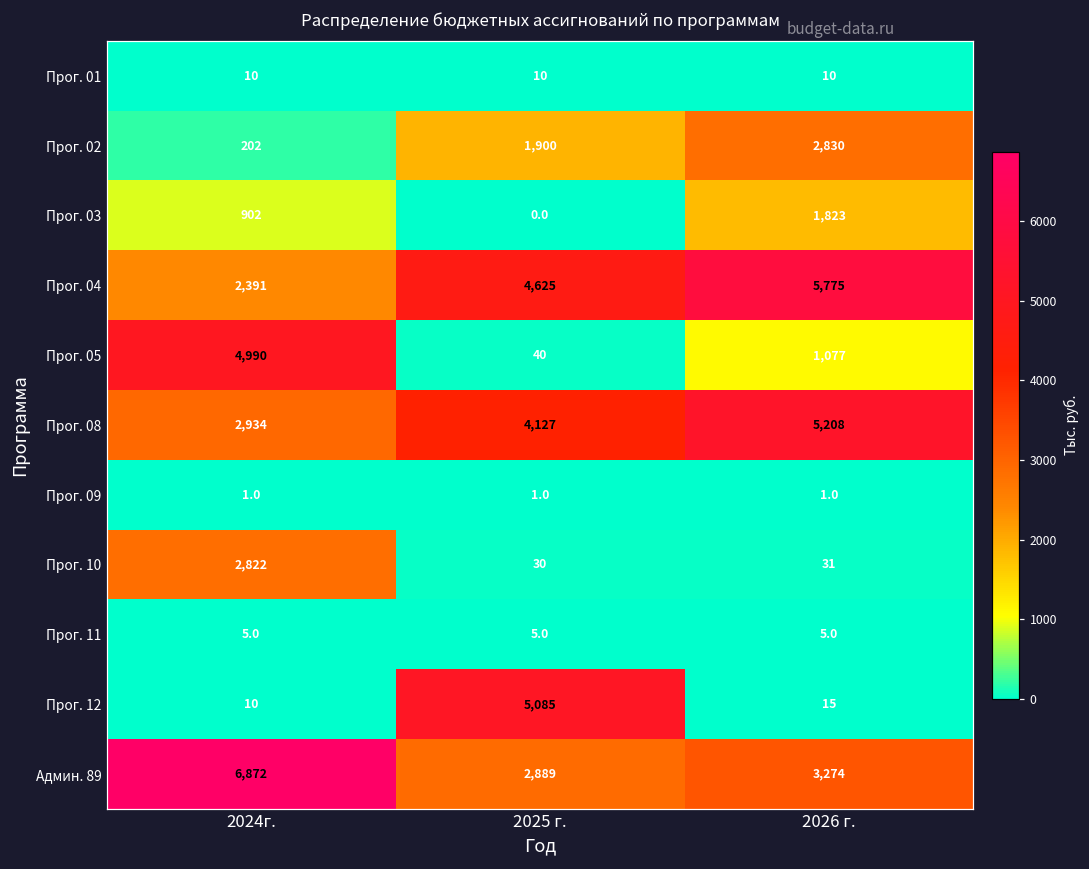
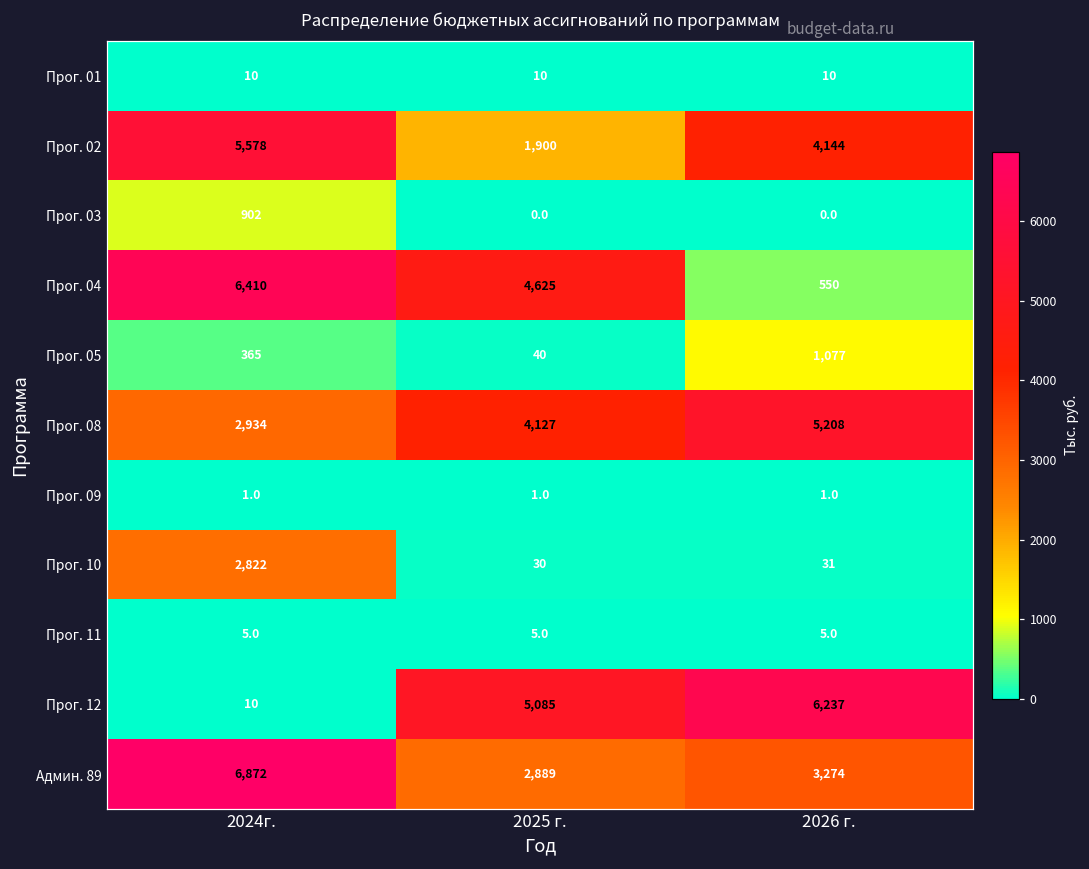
Прог. 02, 2024г.: 202 -> 5,578
Прог. 02, 2026 г.: 2,830 -> 4,144
Прог. 03, 2026 г.: 1,823 -> 0.0
Прог. 04, 2024г.: 2,391 -> 6,410
Прог. 04, 2026 г.: 5,775 -> 550
Прог. 05, 2024г.: 4,990 -> 365
Прог. 12, 2026 г.: 15 -> 6,237
